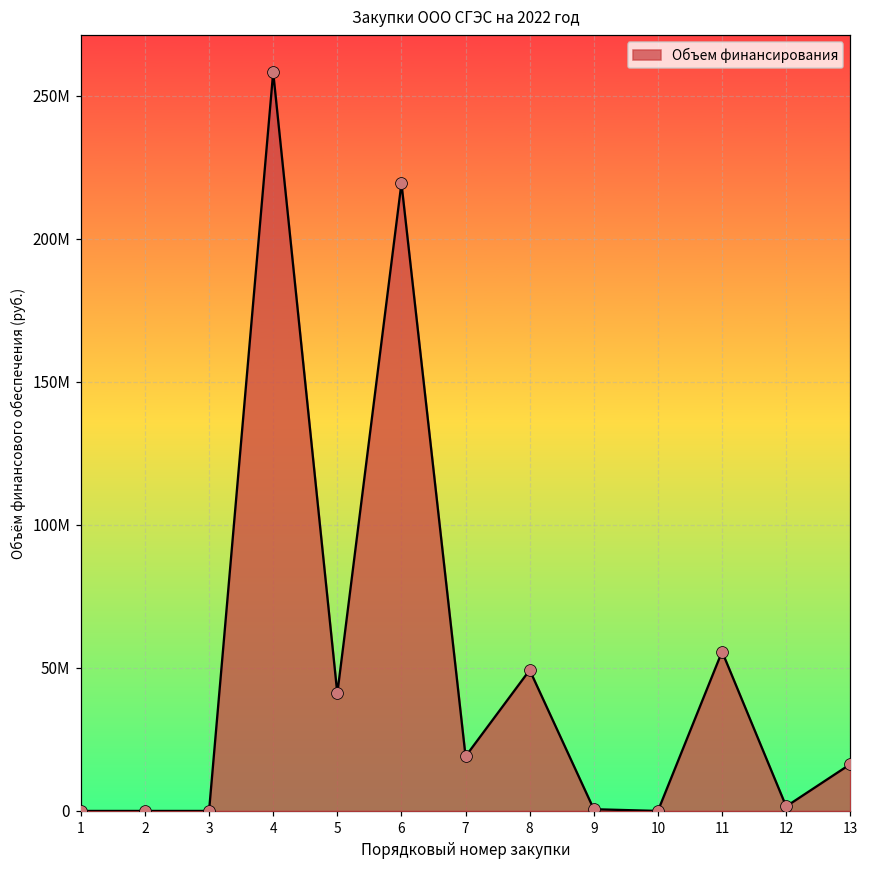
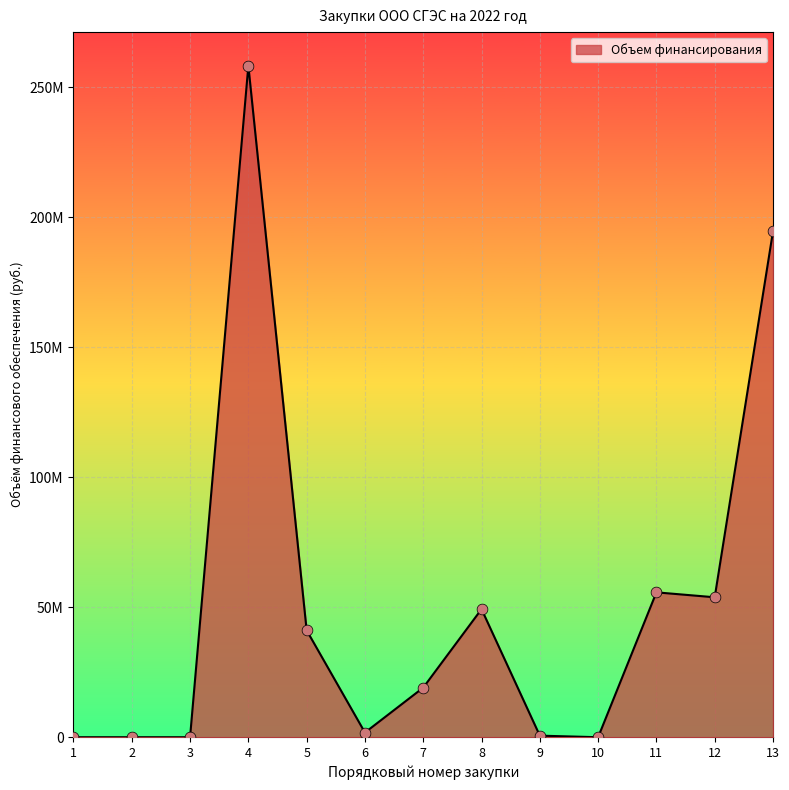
6: 219000000 -> 2000000
12: 2000000 -> 54000000
13: 16000000 -> 195000000
